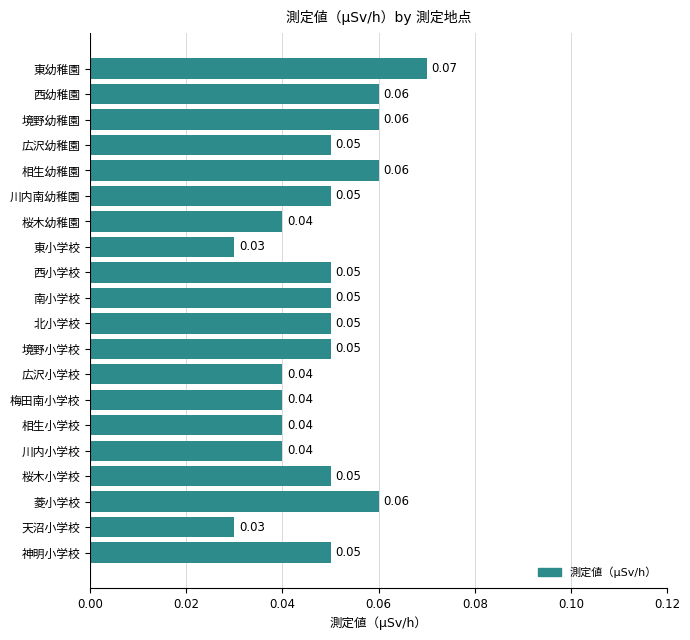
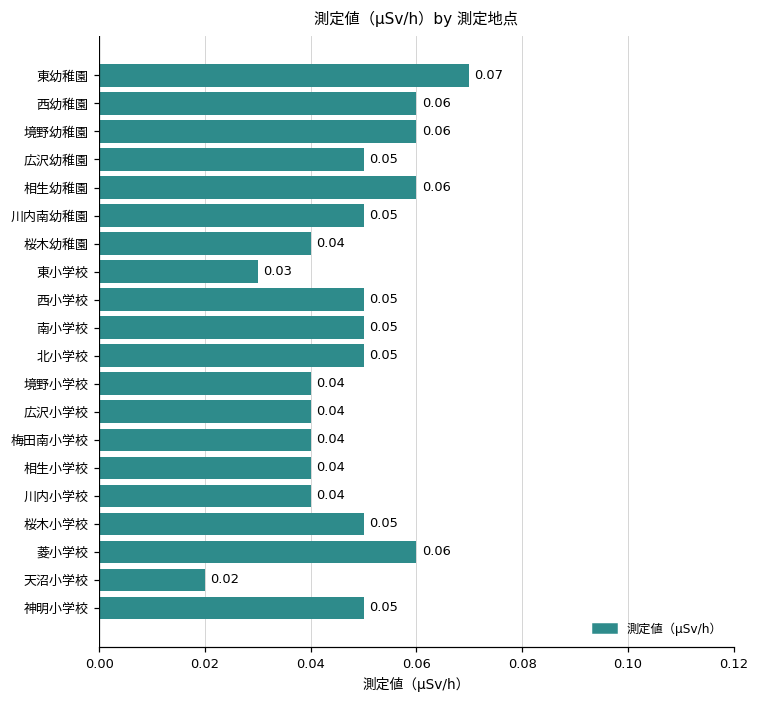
境野小学校: 0.05 -> 0.04
天沼小学校: 0.03 -> 0.02
